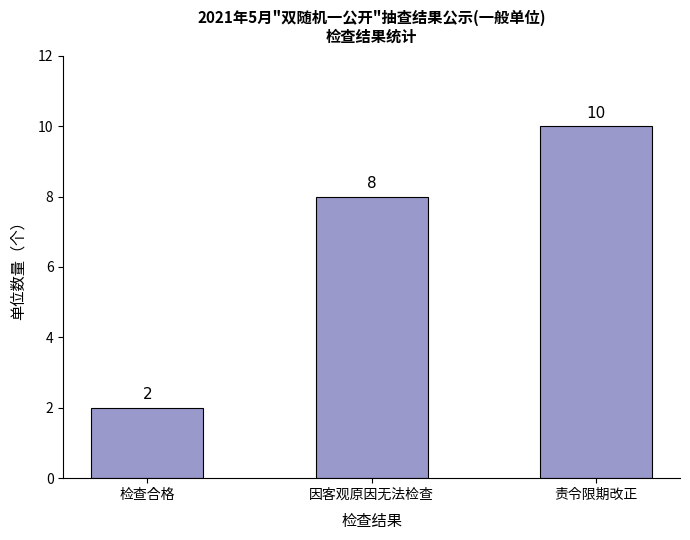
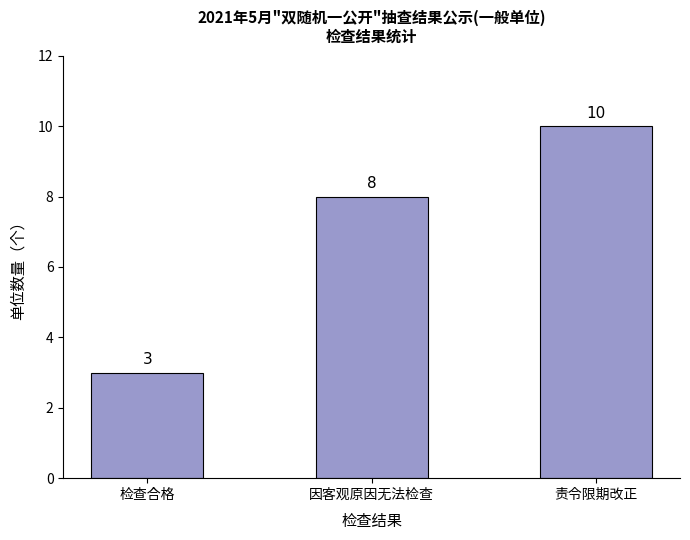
检查合格: 2 -> 3
